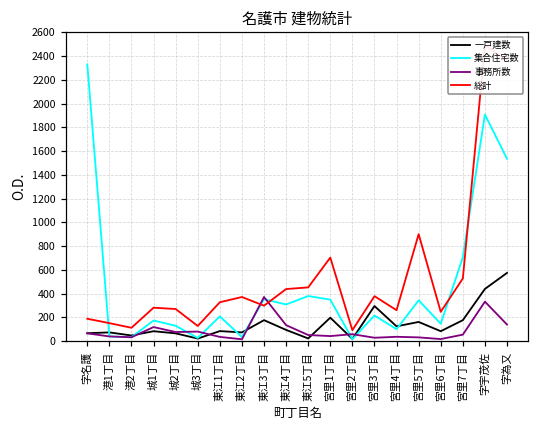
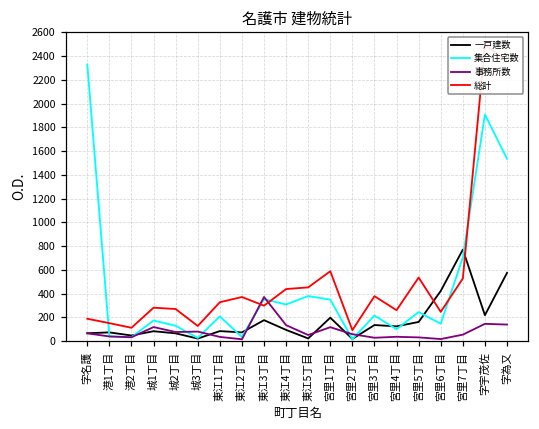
事務所数, 宮里1丁目: 40 -> 120
総計, 宮里1丁目: 700 -> 590
一戸建数, 宮里3丁目: 300 -> 140
集合住宅数, 宮里5丁目: 340 -> 240
総計, 宮里5丁目: 900 -> 540
一戸建数, 宮里6丁目: 80 -> 420
一戸建数, 宮里7丁目: 180 -> 770
一戸建数, 字宇茂佐: 440 -> 220
事務所数, 字宇茂佐: 330 -> 150
